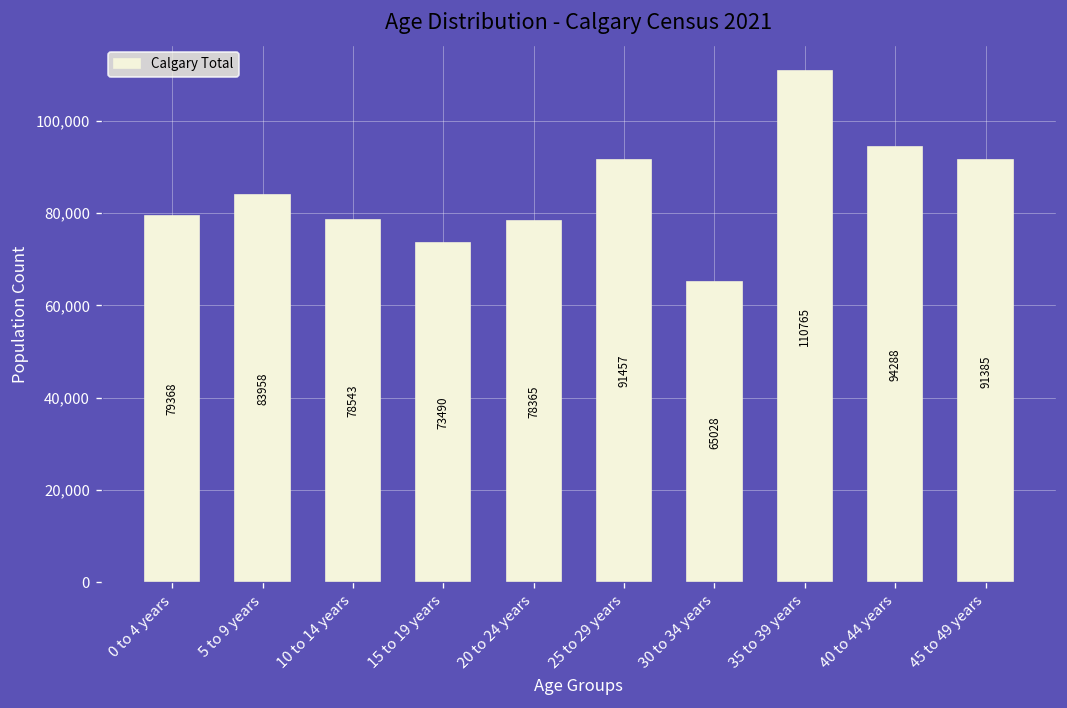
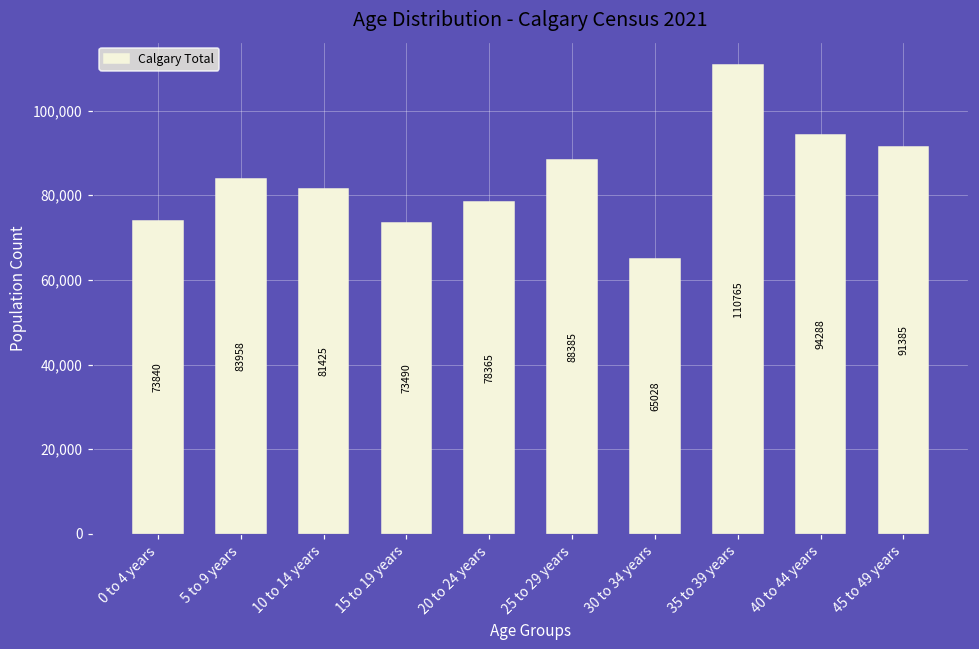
0 to 4 years: 79368 -> 73840
10 to 14 years: 78543 -> 81425
25 to 29 years: 91457 -> 88385
